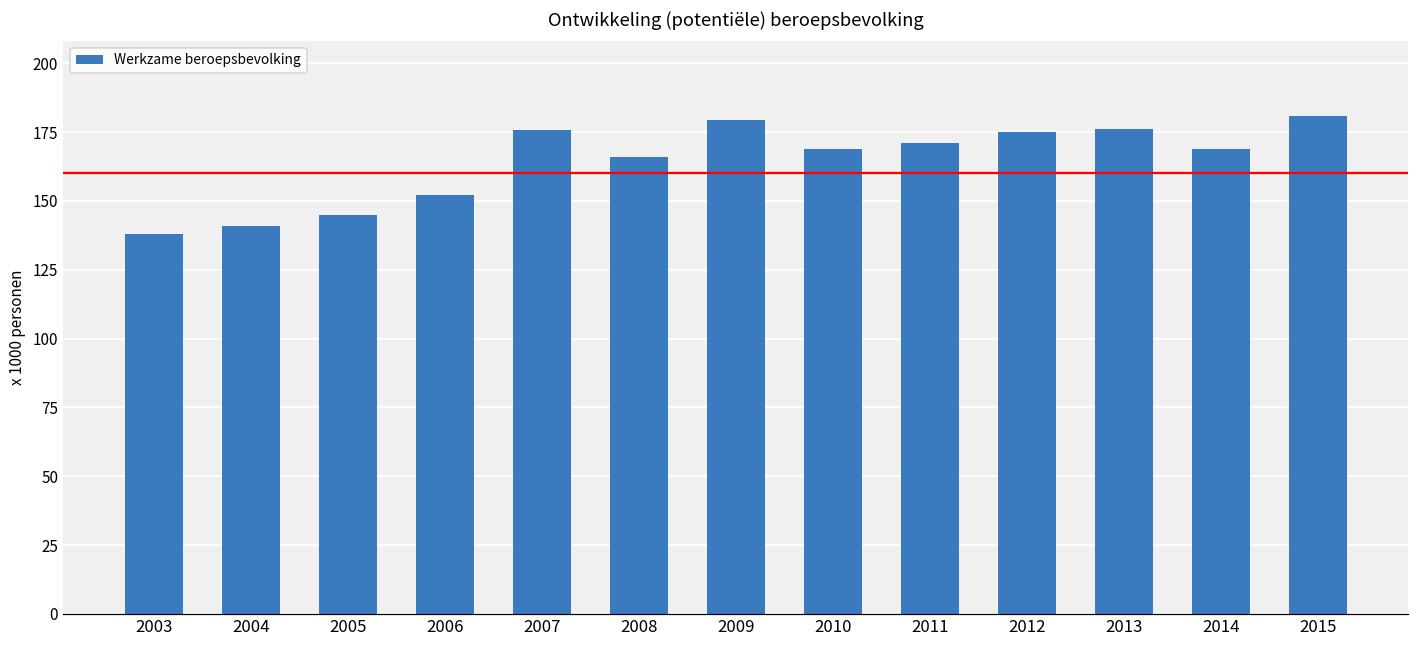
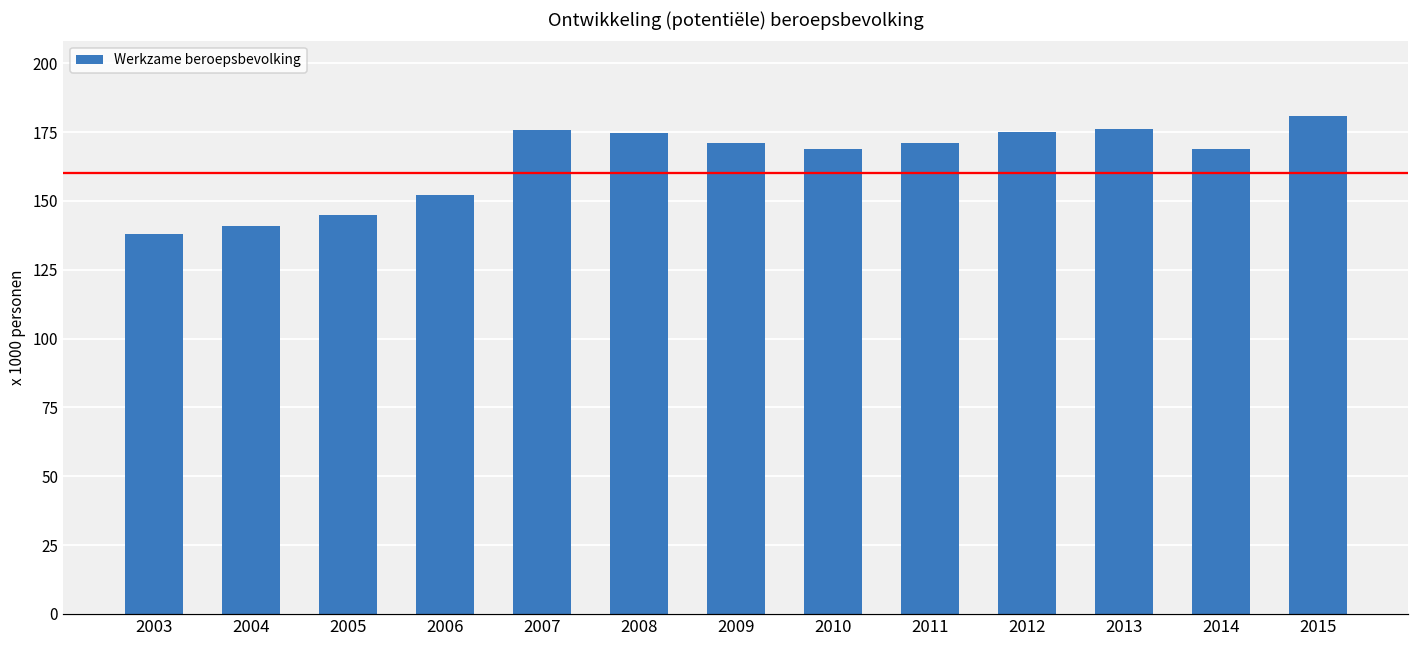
2008: 166 -> 175
2009: 179 -> 171
